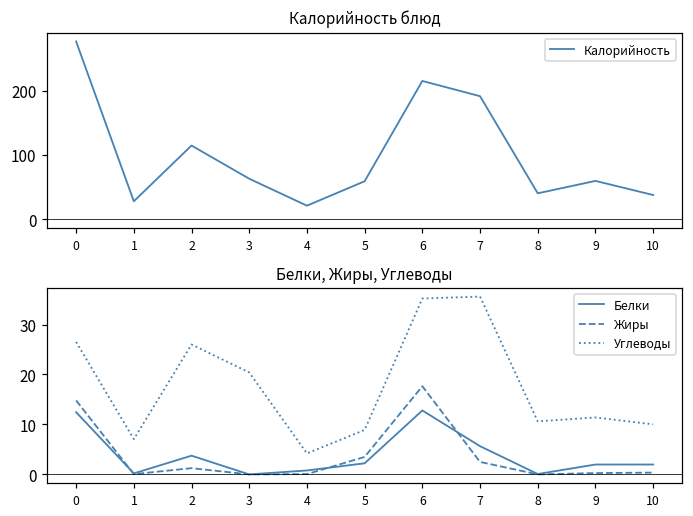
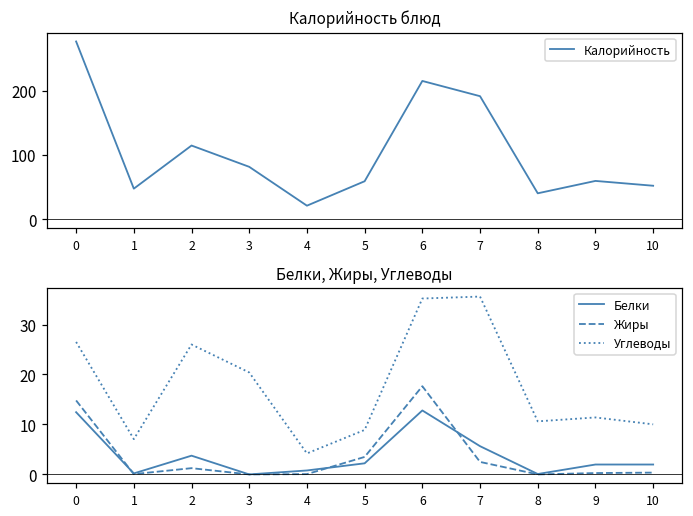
Калорийность блюд, 1: 30 -> 50
Калорийность блюд, 3: 60 -> 80
Калорийность блюд, 10: 40 -> 50
